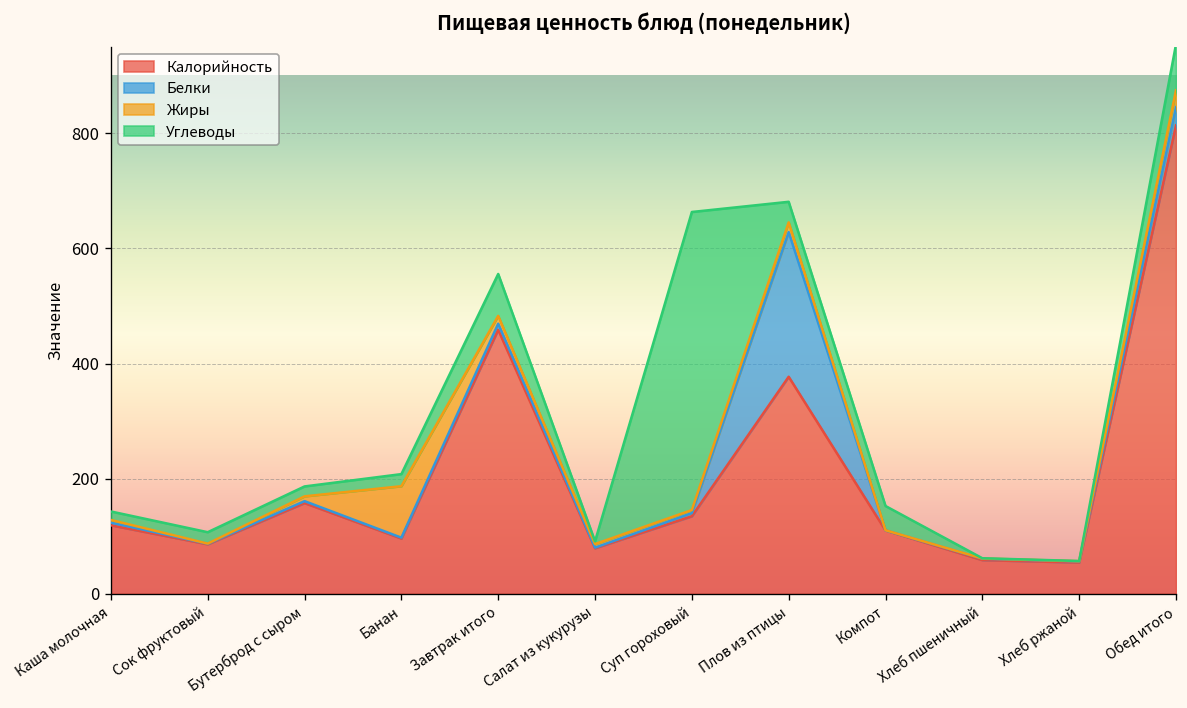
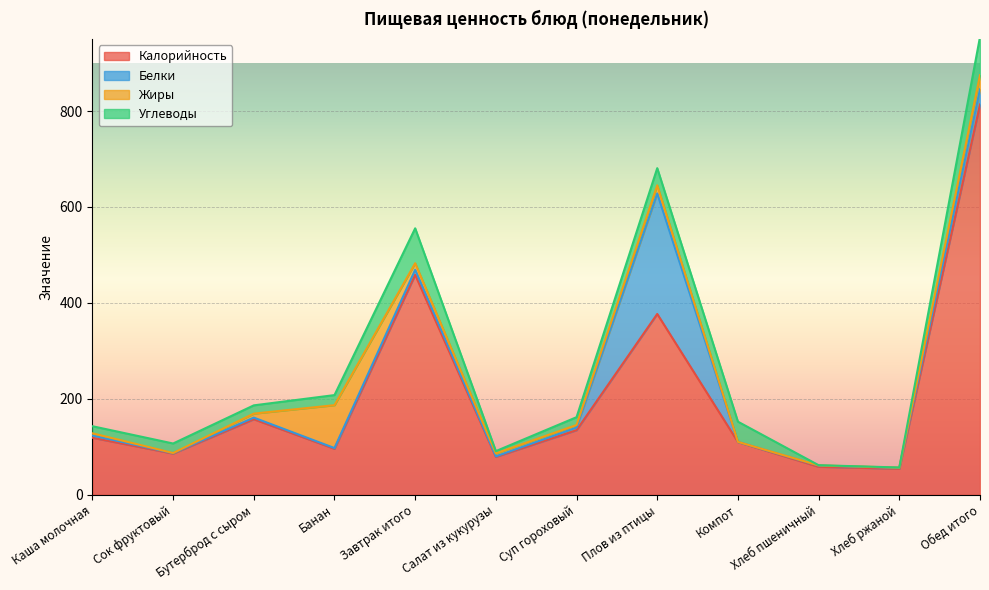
Углеводы, Суп гороховый: 520 -> 20
